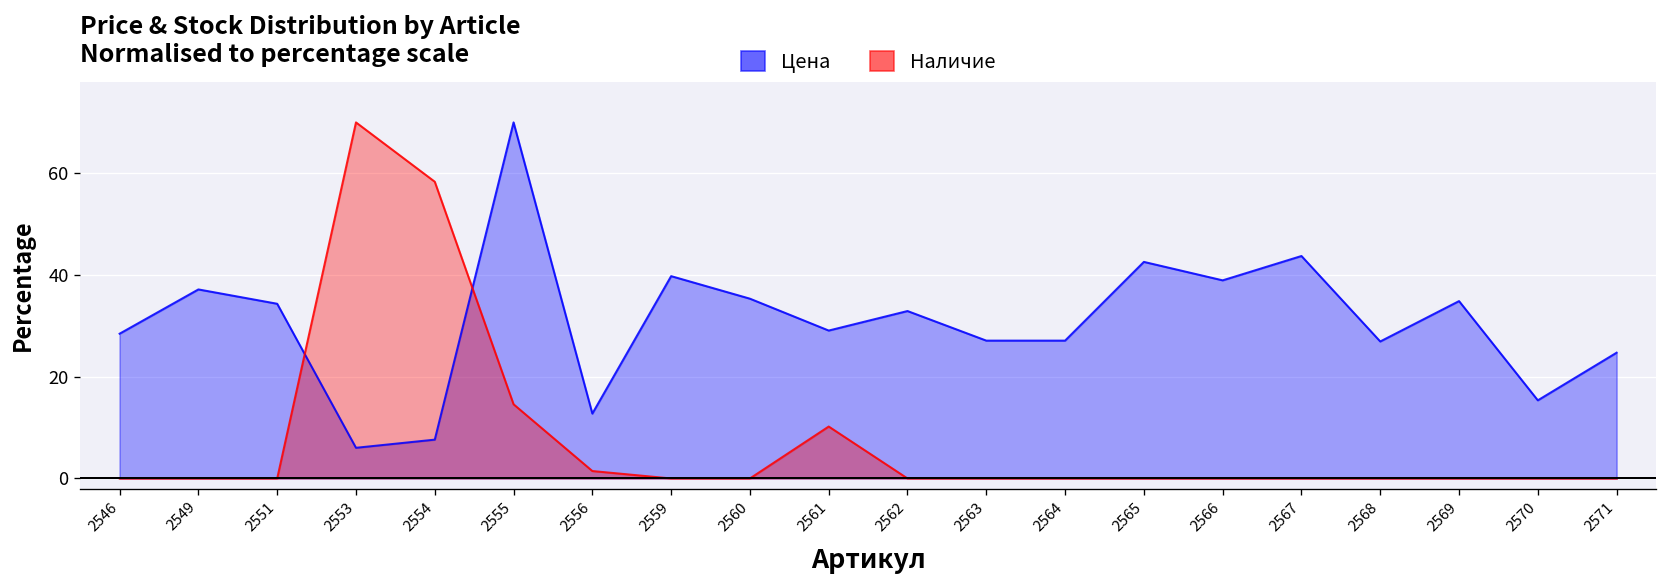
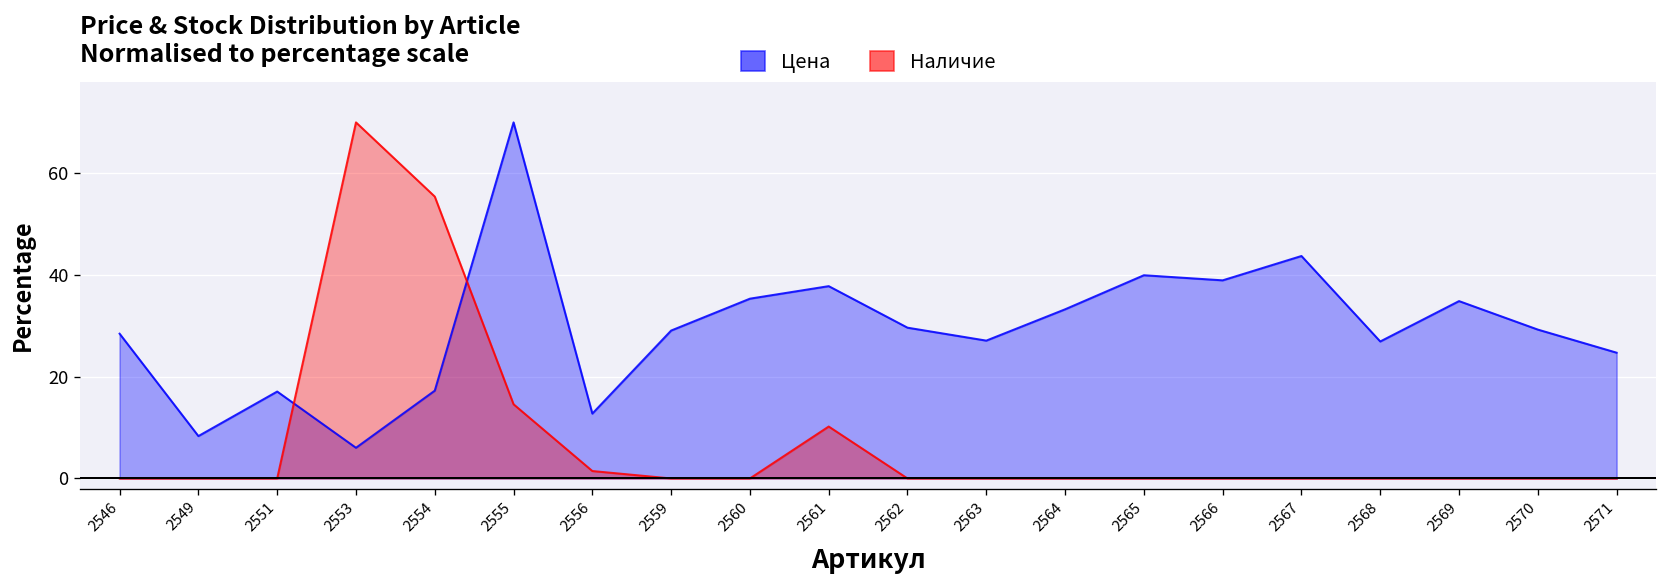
Цена, 2549: 37 -> 8
Цена, 2551: 34 -> 17
Цена, 2554: 8 -> 17
Наличие, 2554: 58 -> 55
Цена, 2559: 40 -> 29
Цена, 2561: 29 -> 38
Цена, 2562: 33 -> 30
Цена, 2564: 27 -> 33
Цена, 2565: 43 -> 40
Цена, 2570: 15 -> 29
